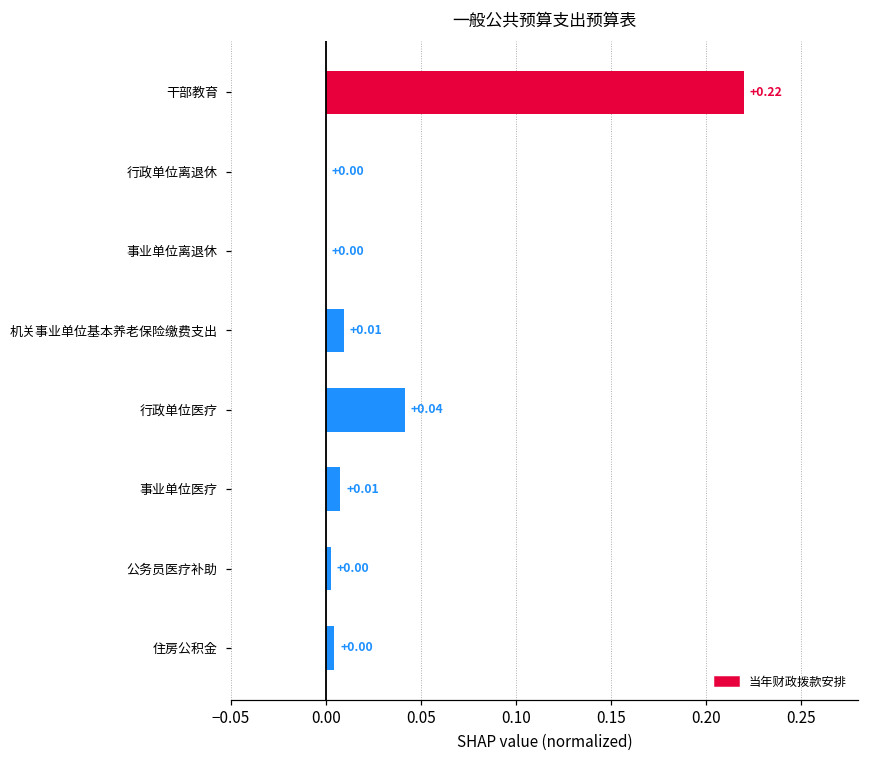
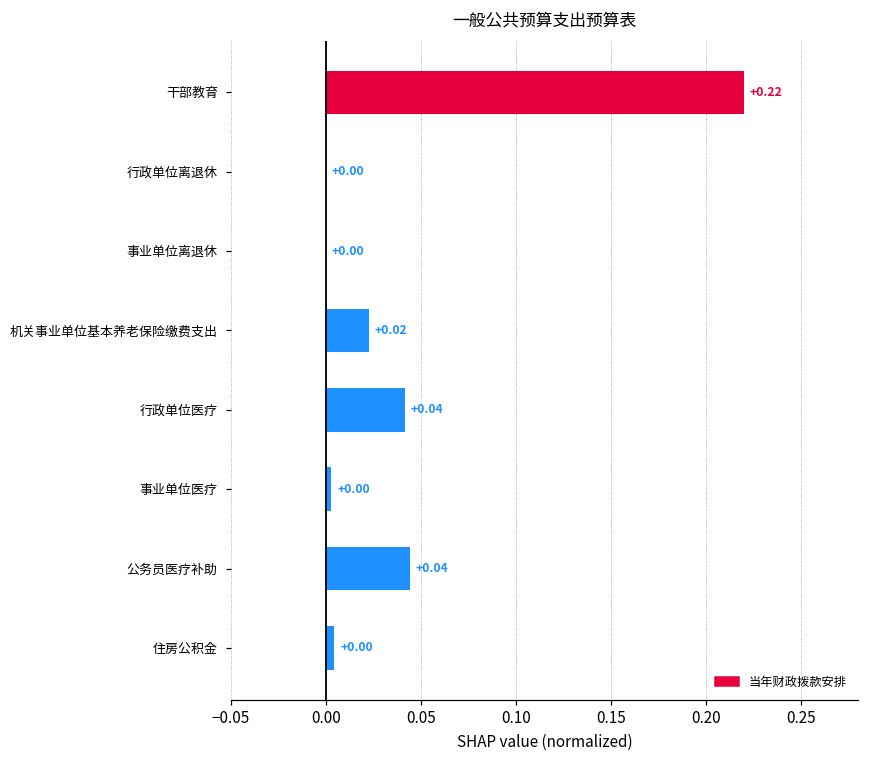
机关事业单位基本养老保险缴费支出: +0.01 -> +0.02
事业单位医疗: +0.01 -> +0.00
公务员医疗补助: +0.00 -> +0.04
